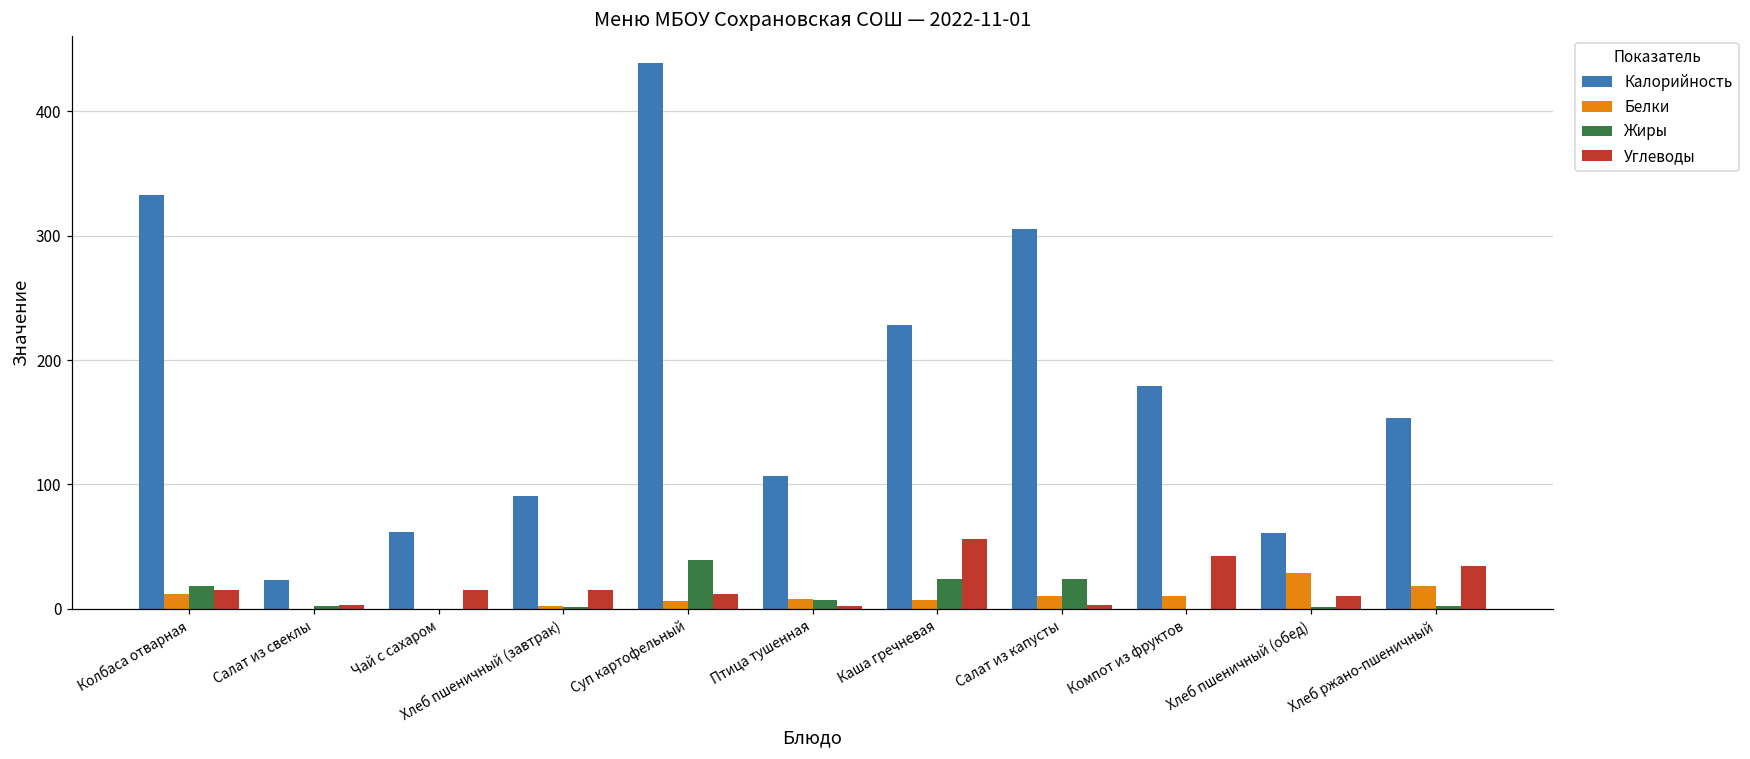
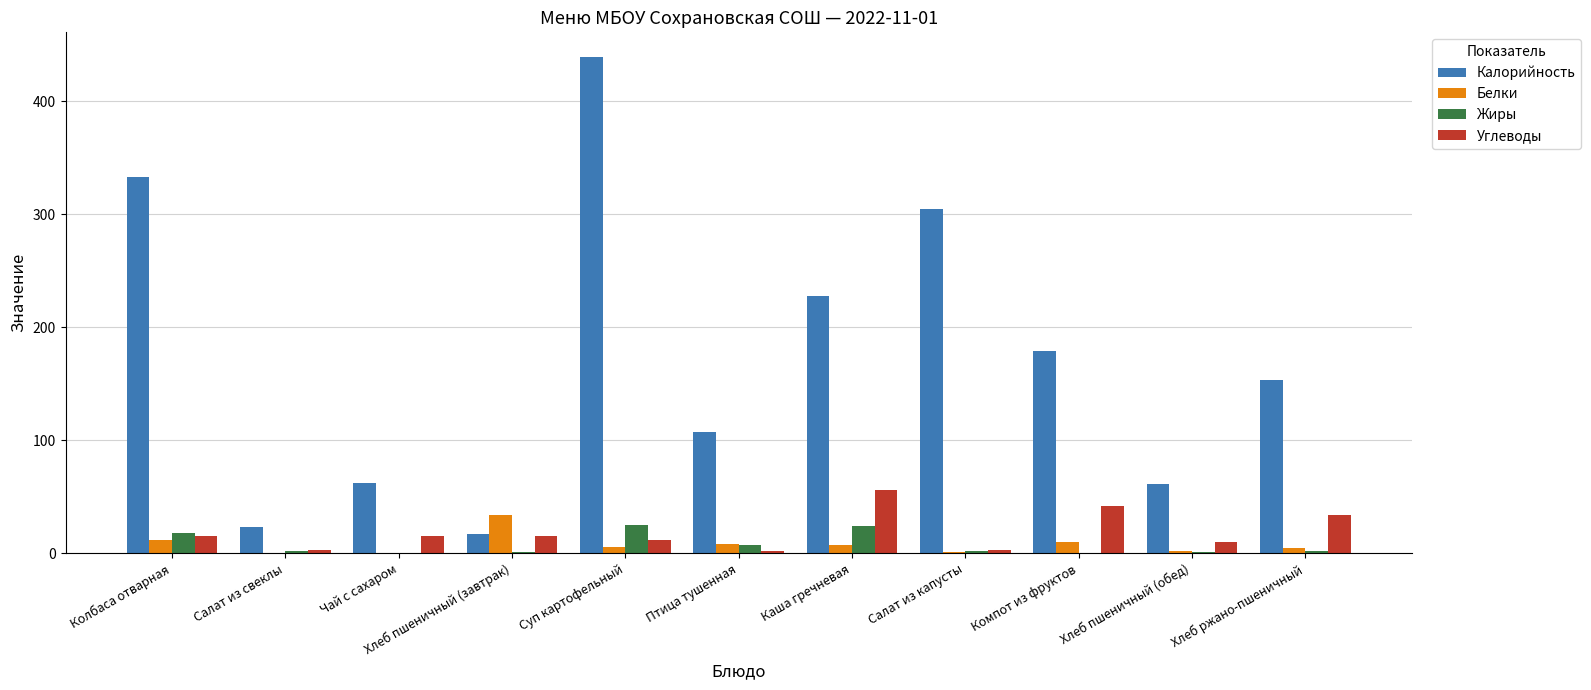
Калорийность, Хлеб пшеничный (завтрак): 91 -> 17
Белки, Хлеб пшеничный (завтрак): 2 -> 34
Жиры, Суп картофельный: 39 -> 25
Белки, Салат из капусты: 10 -> 1
Жиры, Салат из капусты: 24 -> 2
Белки, Хлеб пшеничный (обед): 29 -> 2
Белки, Хлеб ржано-пшеничный: 18 -> 5
